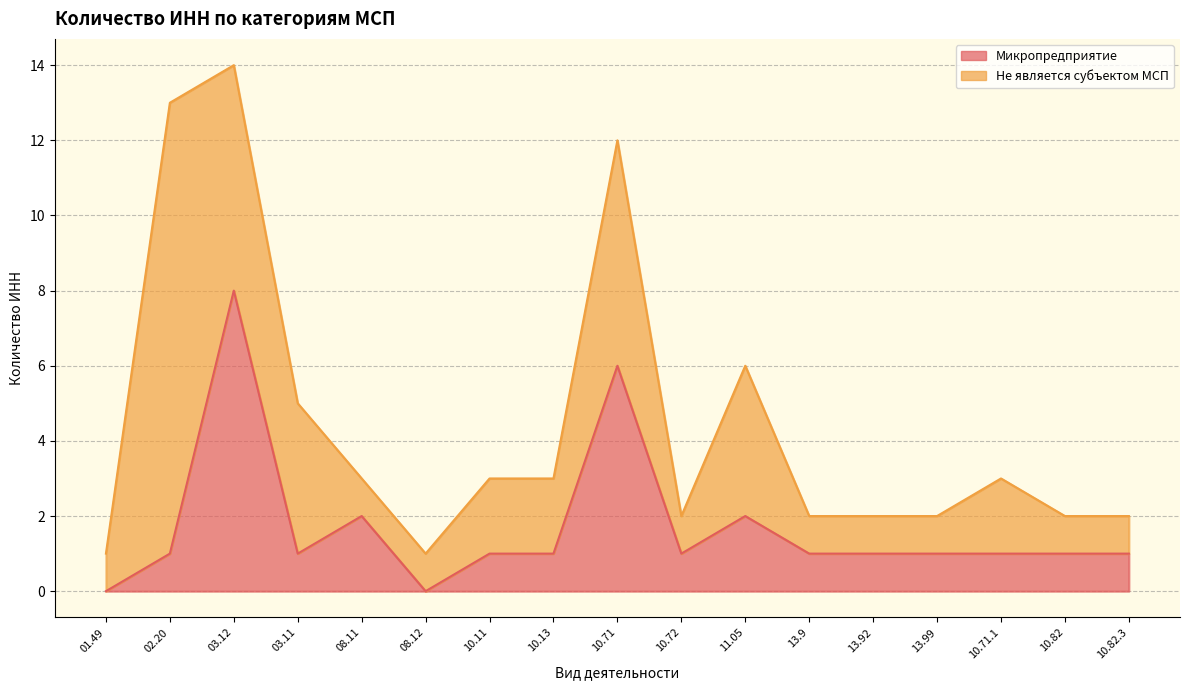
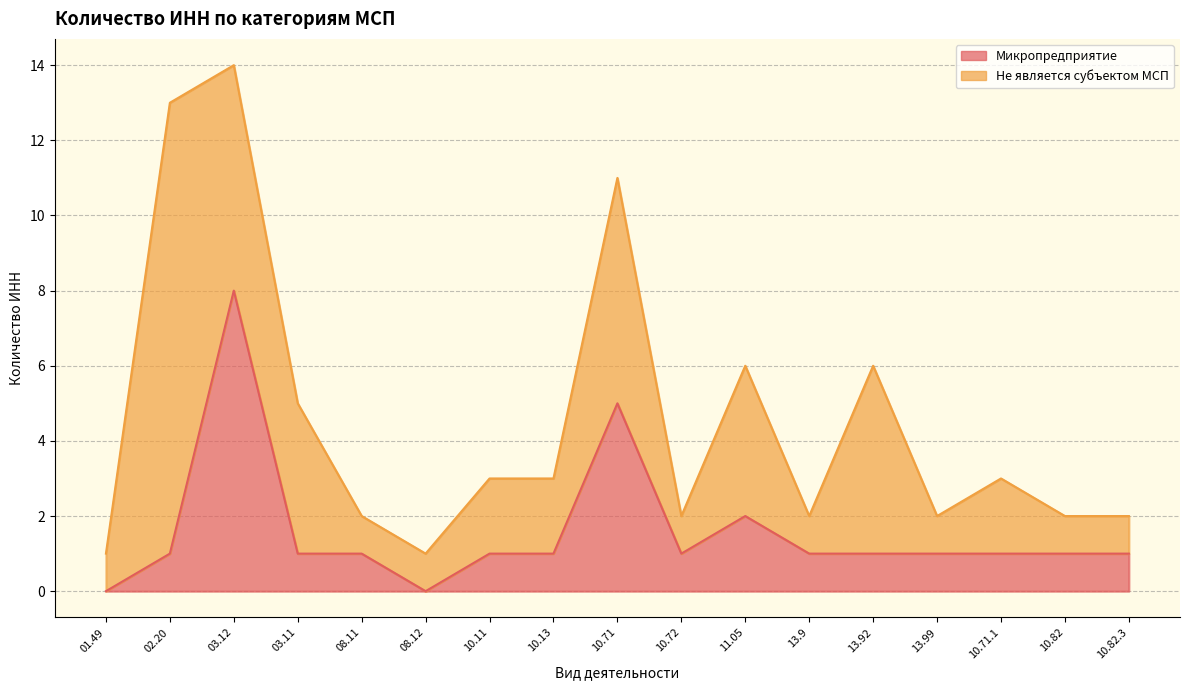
Микропредприятие, 08.11: 2 -> 1
Микропредприятие, 10.71: 6 -> 5
Не является субъектом МСП, 13.92: 1 -> 5
